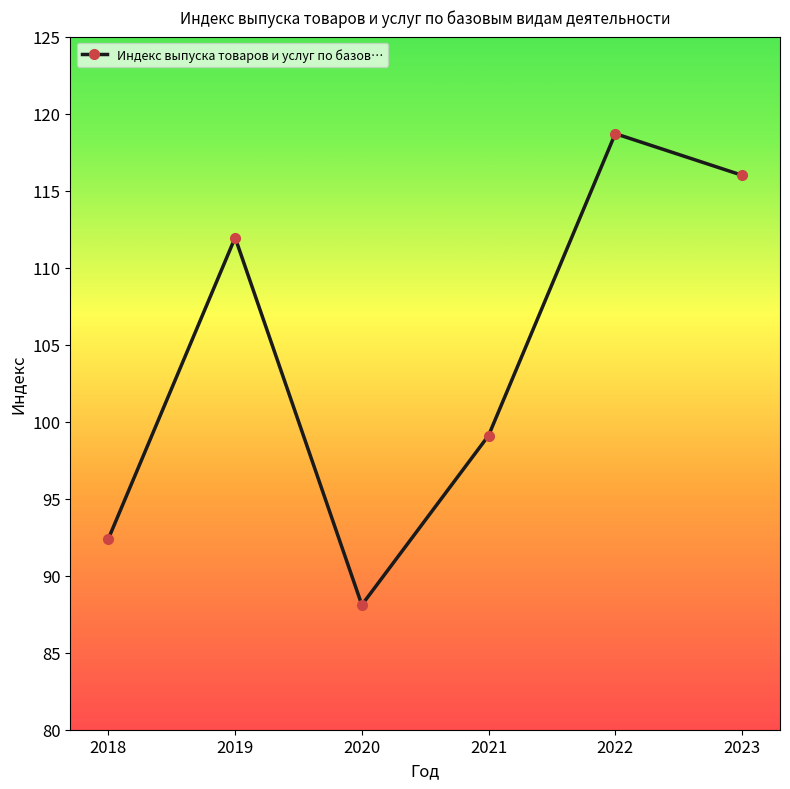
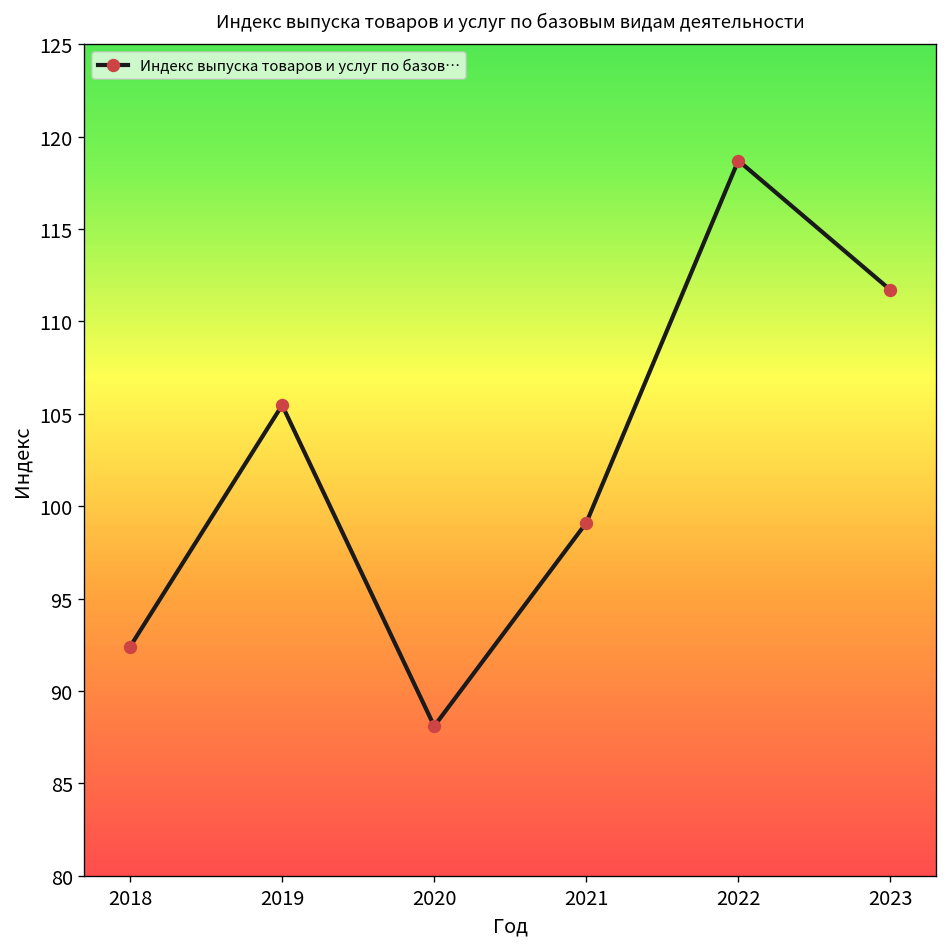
2019: 112.0 -> 105.5
2023: 116.0 -> 111.7
